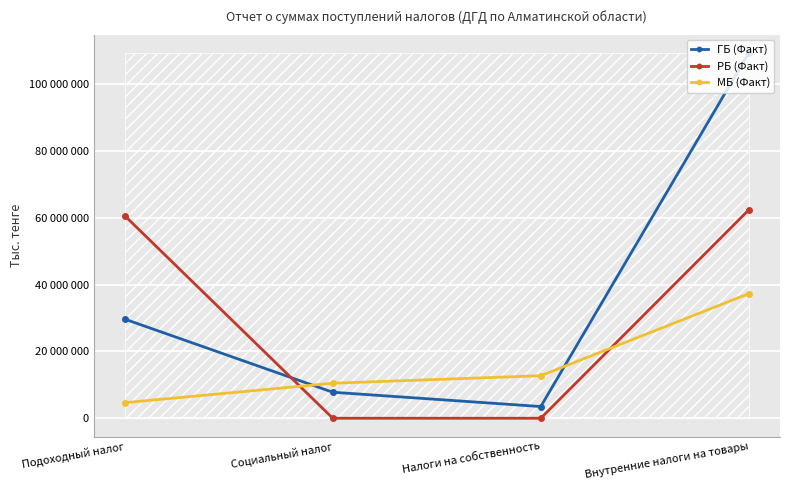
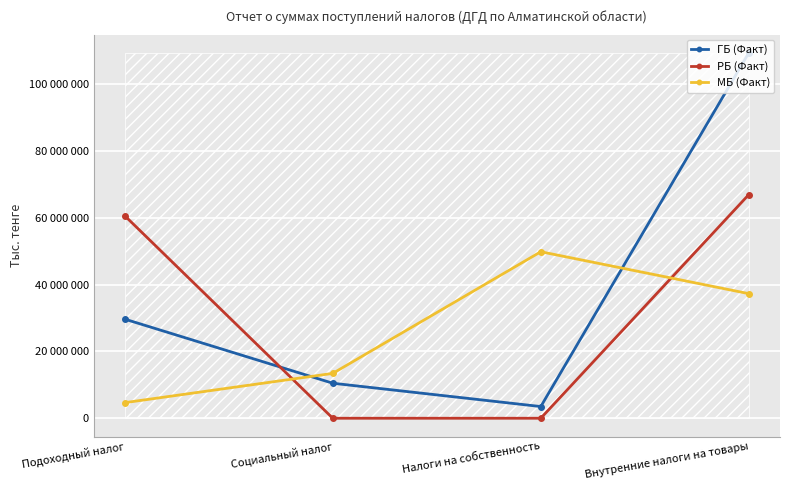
ГБ (Факт), Социальный налог: 8000000 -> 10000000
МБ (Факт), Социальный налог: 10000000 -> 13000000
МБ (Факт), Налоги на собственность: 13000000 -> 50000000
РБ (Факт), Внутренние налоги на товары: 62000000 -> 67000000
